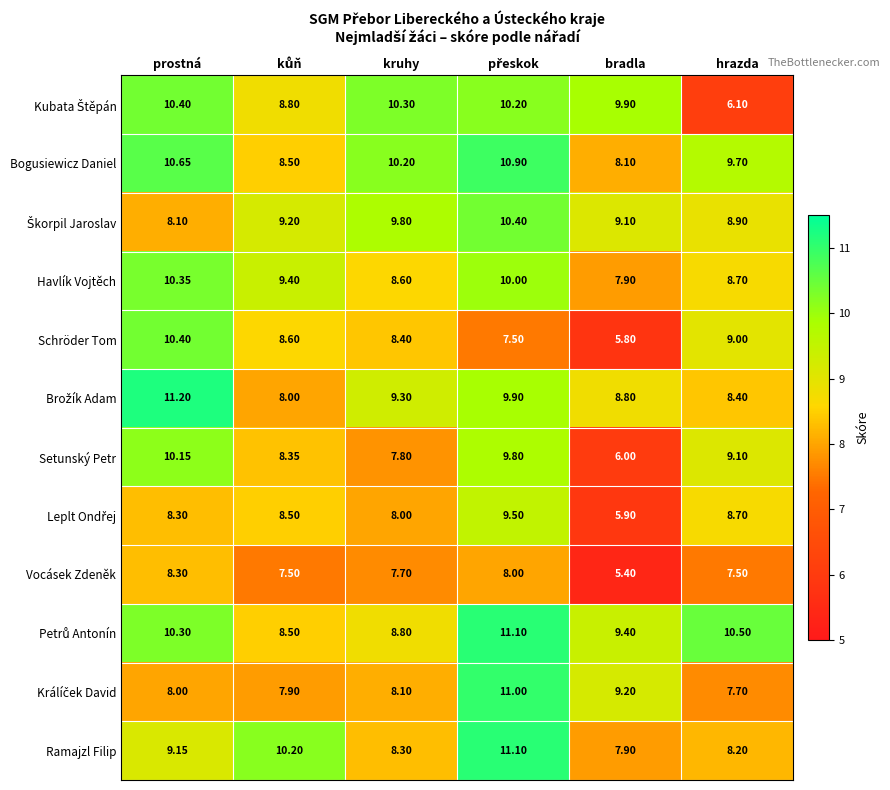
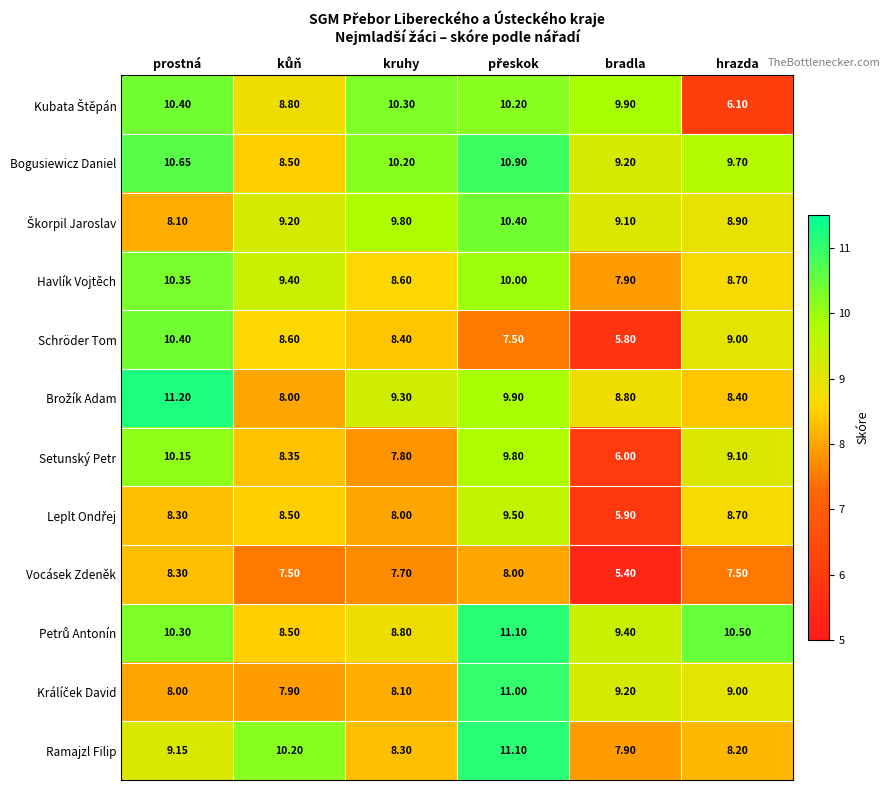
Bogusiewicz Daniel, bradla: 8.10 -> 9.20
Králíček David, hrazda: 7.70 -> 9.00
